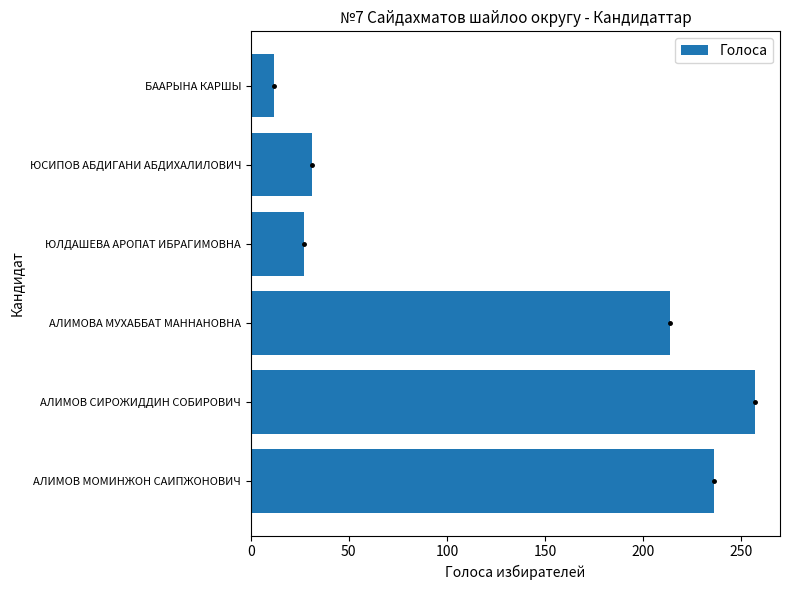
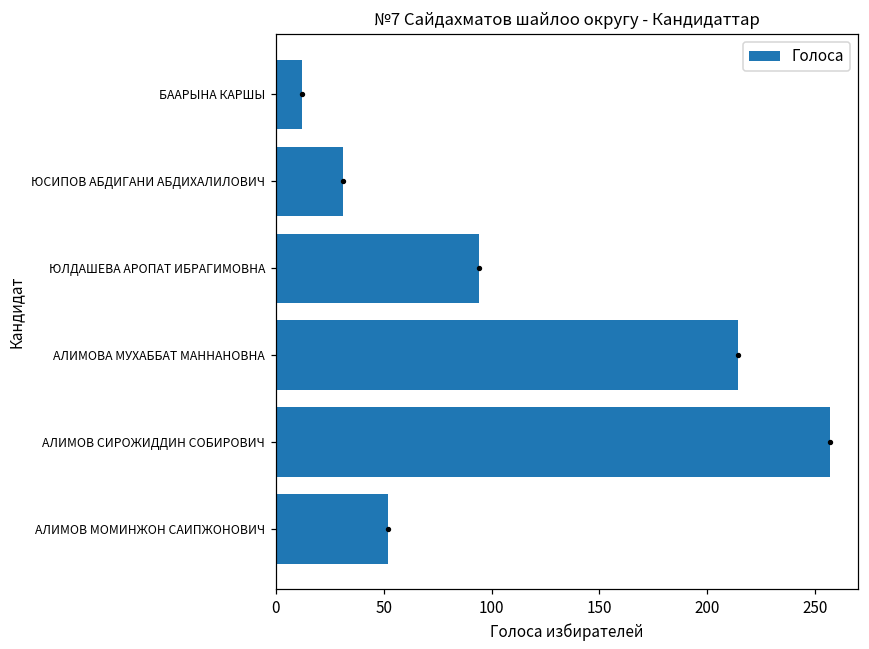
Голоса, ЮЛДАШЕВА АРОПАТ ИБРАГИМОВНА: 27 -> 94
Голоса, АЛИМОВ МОМИНЖОН САИПЖОНОВИЧ: 236 -> 52
